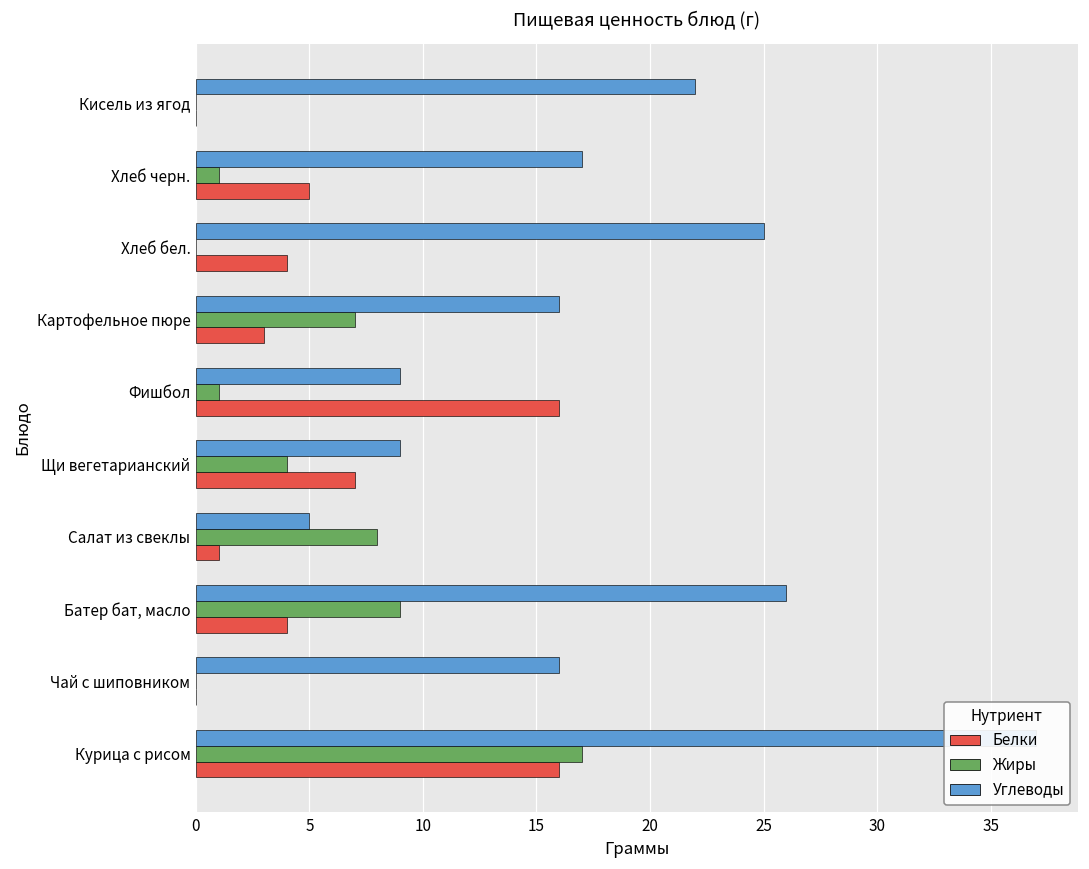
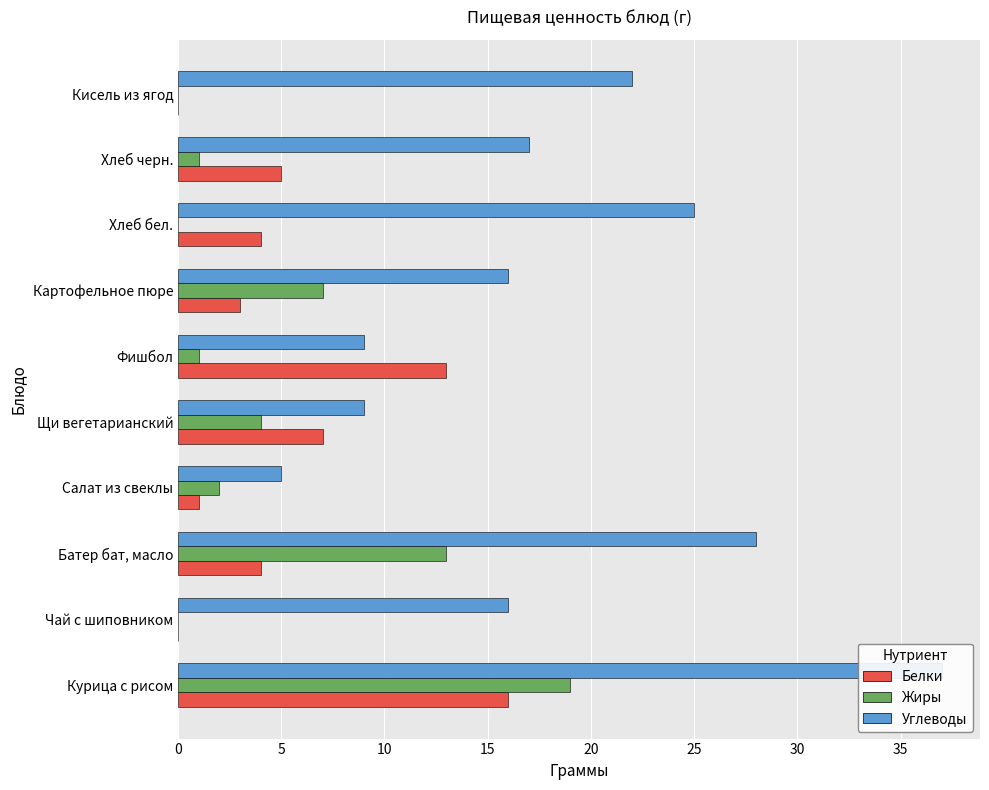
Белки, Фишбол: 16 -> 13
Жиры, Салат из свеклы: 8 -> 2
Углеводы, Батер бат, масло: 26 -> 28
Жиры, Батер бат, масло: 9 -> 13
Жиры, Курица с рисом: 17 -> 19
